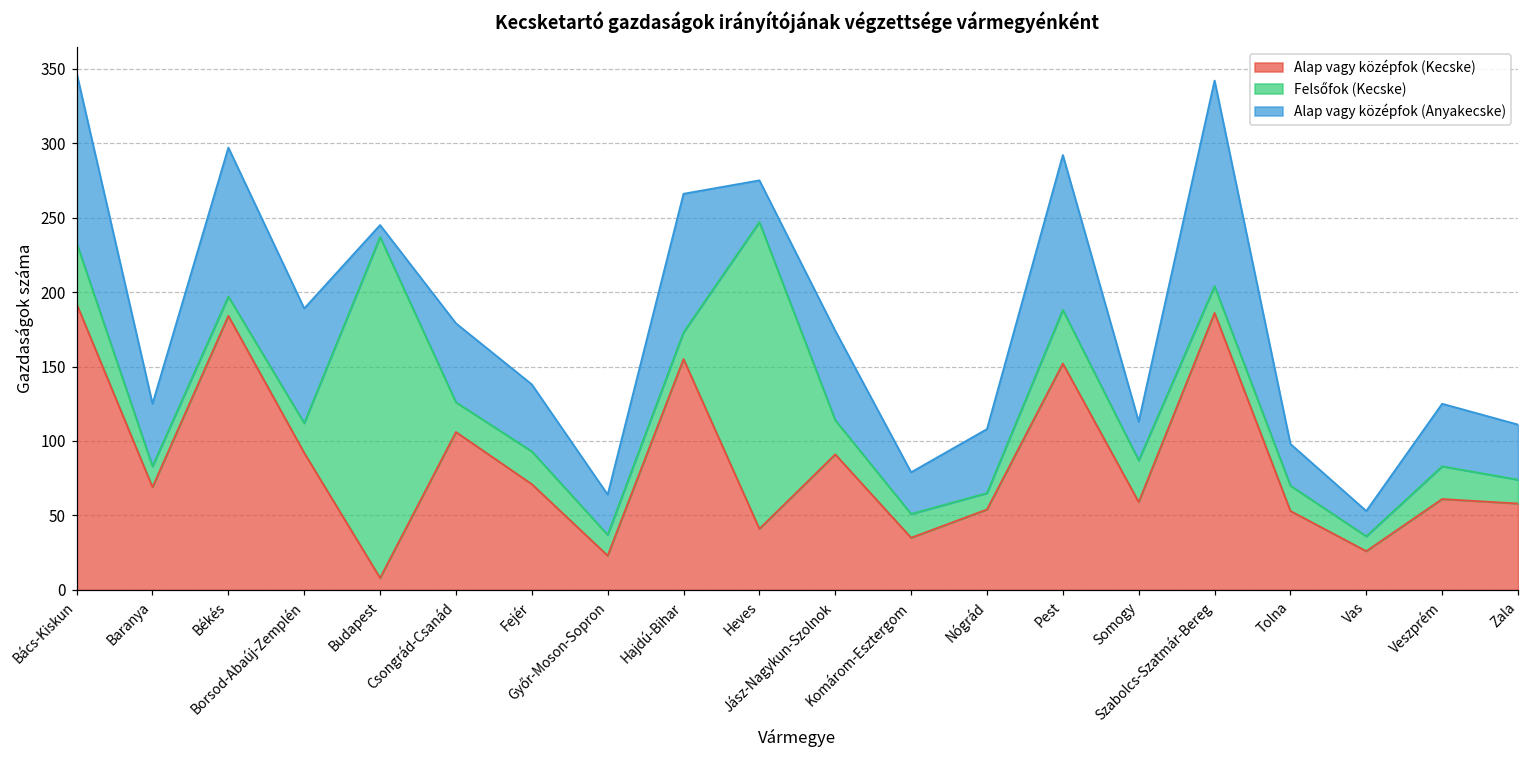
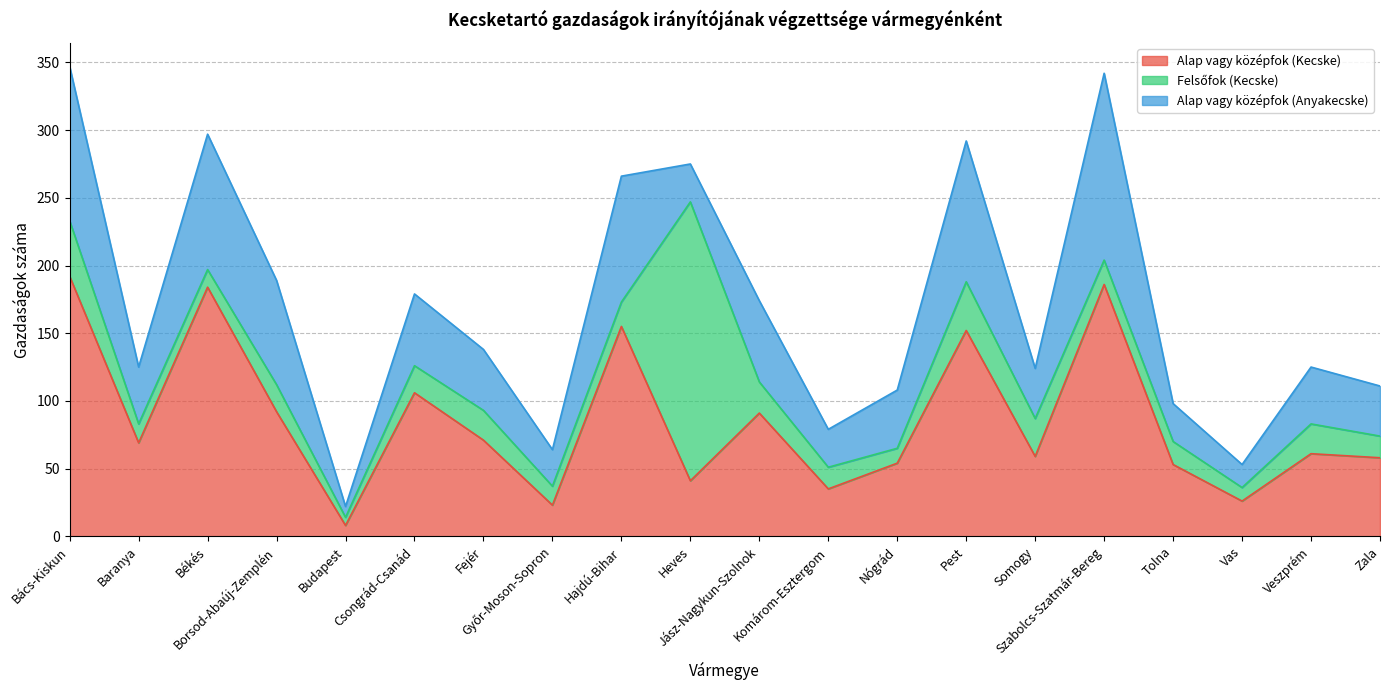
Felsőfok (Kecske), Budapest: 229 -> 6
Alap vagy középfok (Anyakecske), Somogy: 26 -> 37
